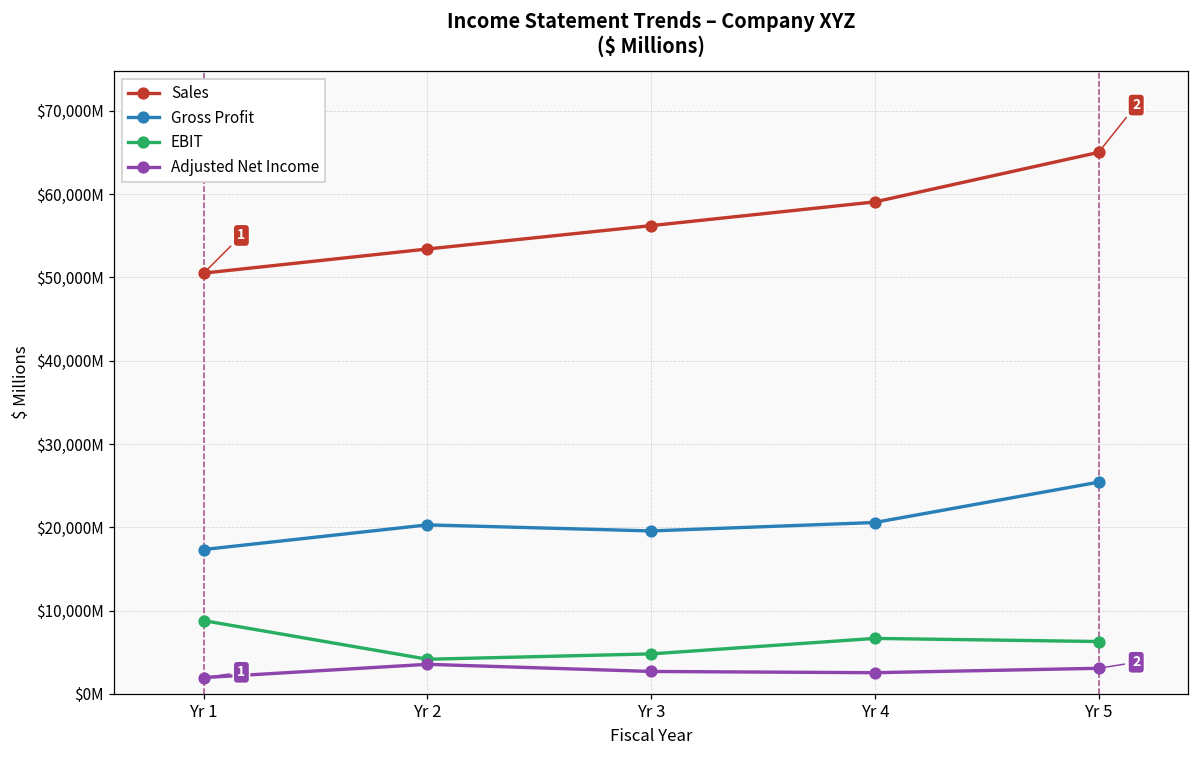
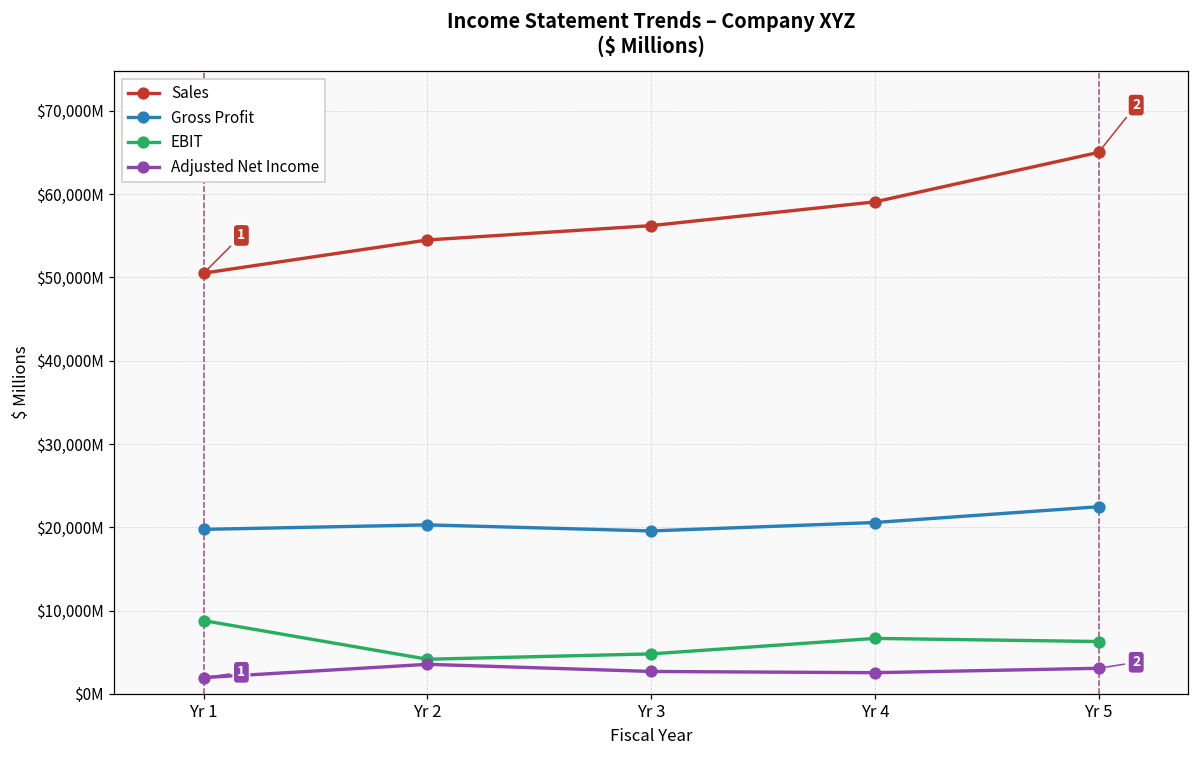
Gross Profit, Yr 1: $17,000,000,000 -> $20,000,000,000
Sales, Yr 2: $53,000,000,000 -> $55,000,000,000
Gross Profit, Yr 5: $25,000,000,000 -> $22,000,000,000
